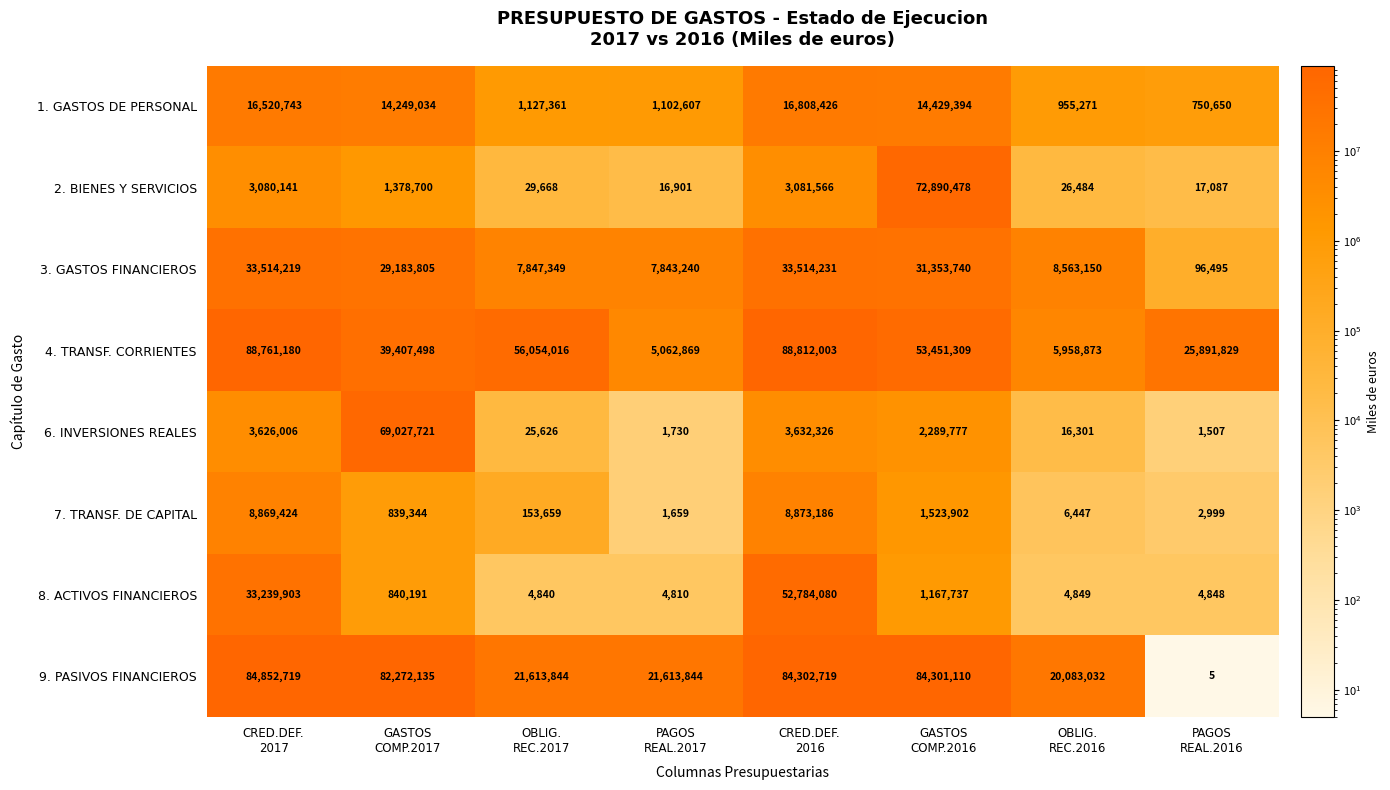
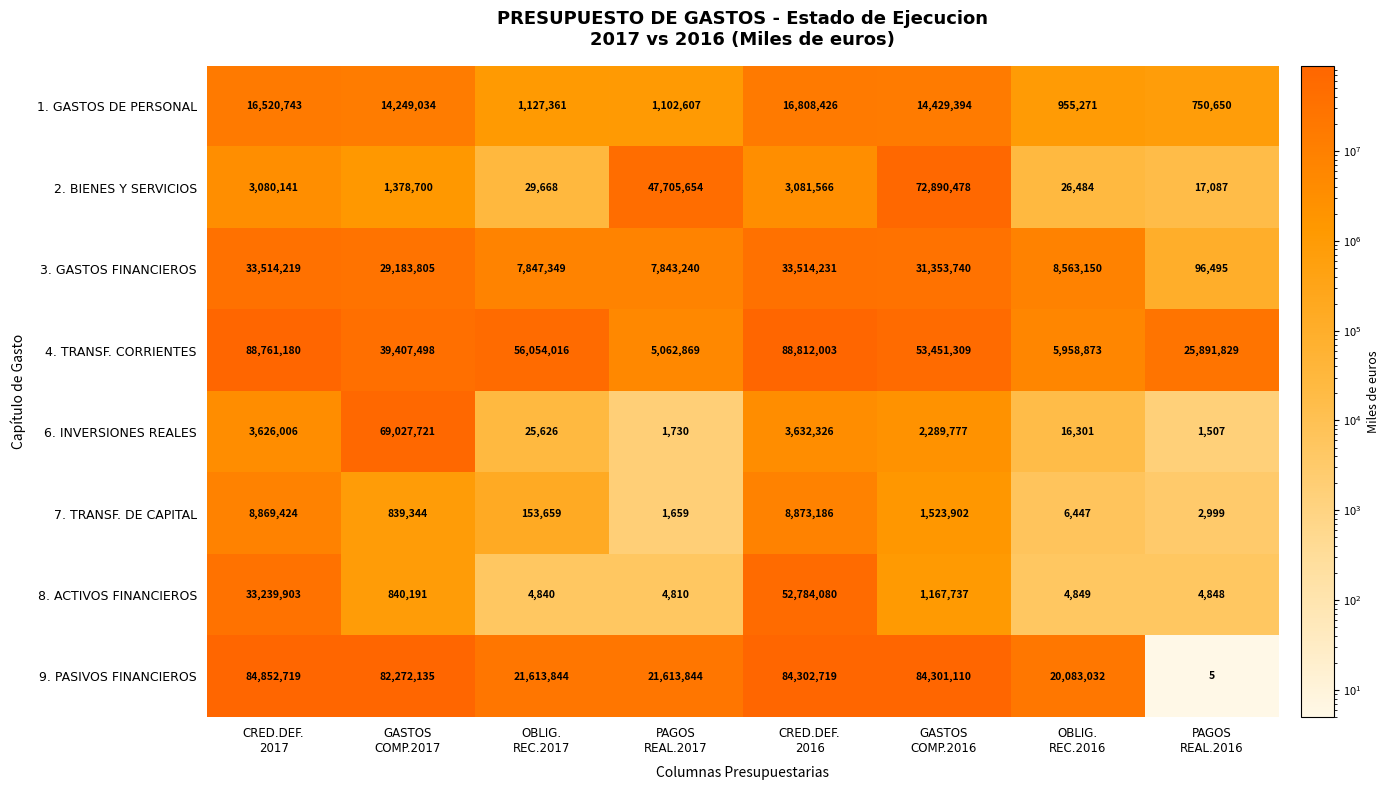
2. BIENES Y SERVICIOS, PAGOS REAL.2017: 16,901 -> 47,705,654
